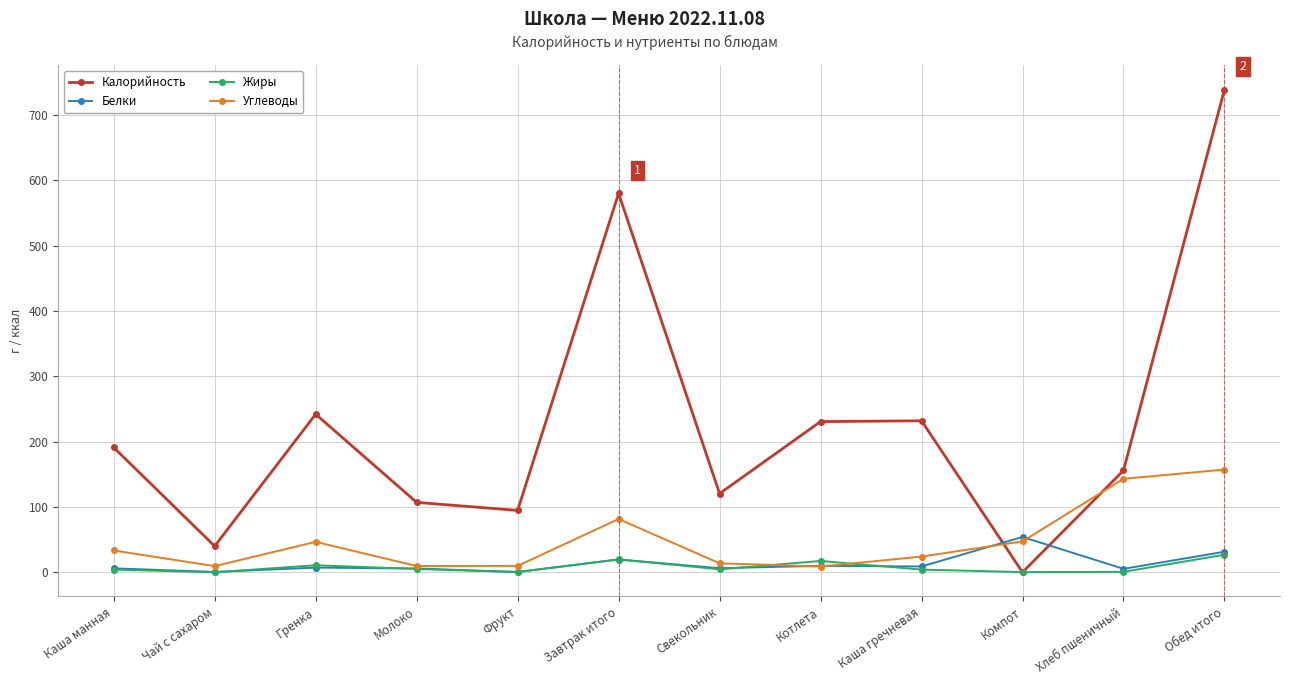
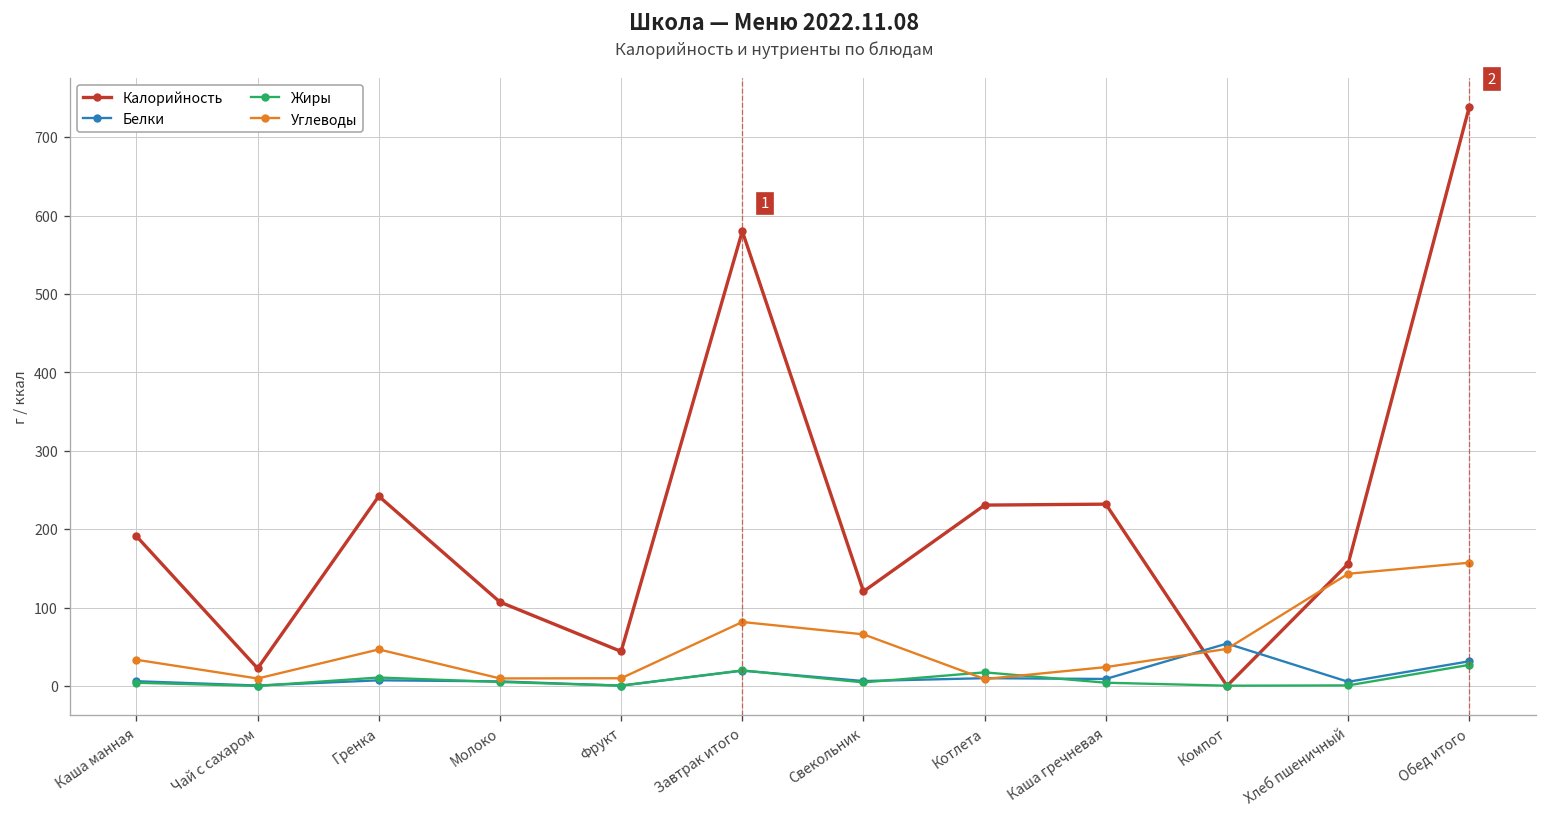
Калорийность, Чай с сахаром: 40 -> 20
Калорийность, Фрукт: 90 -> 40
Углеводы, Свекольник: 10 -> 70
